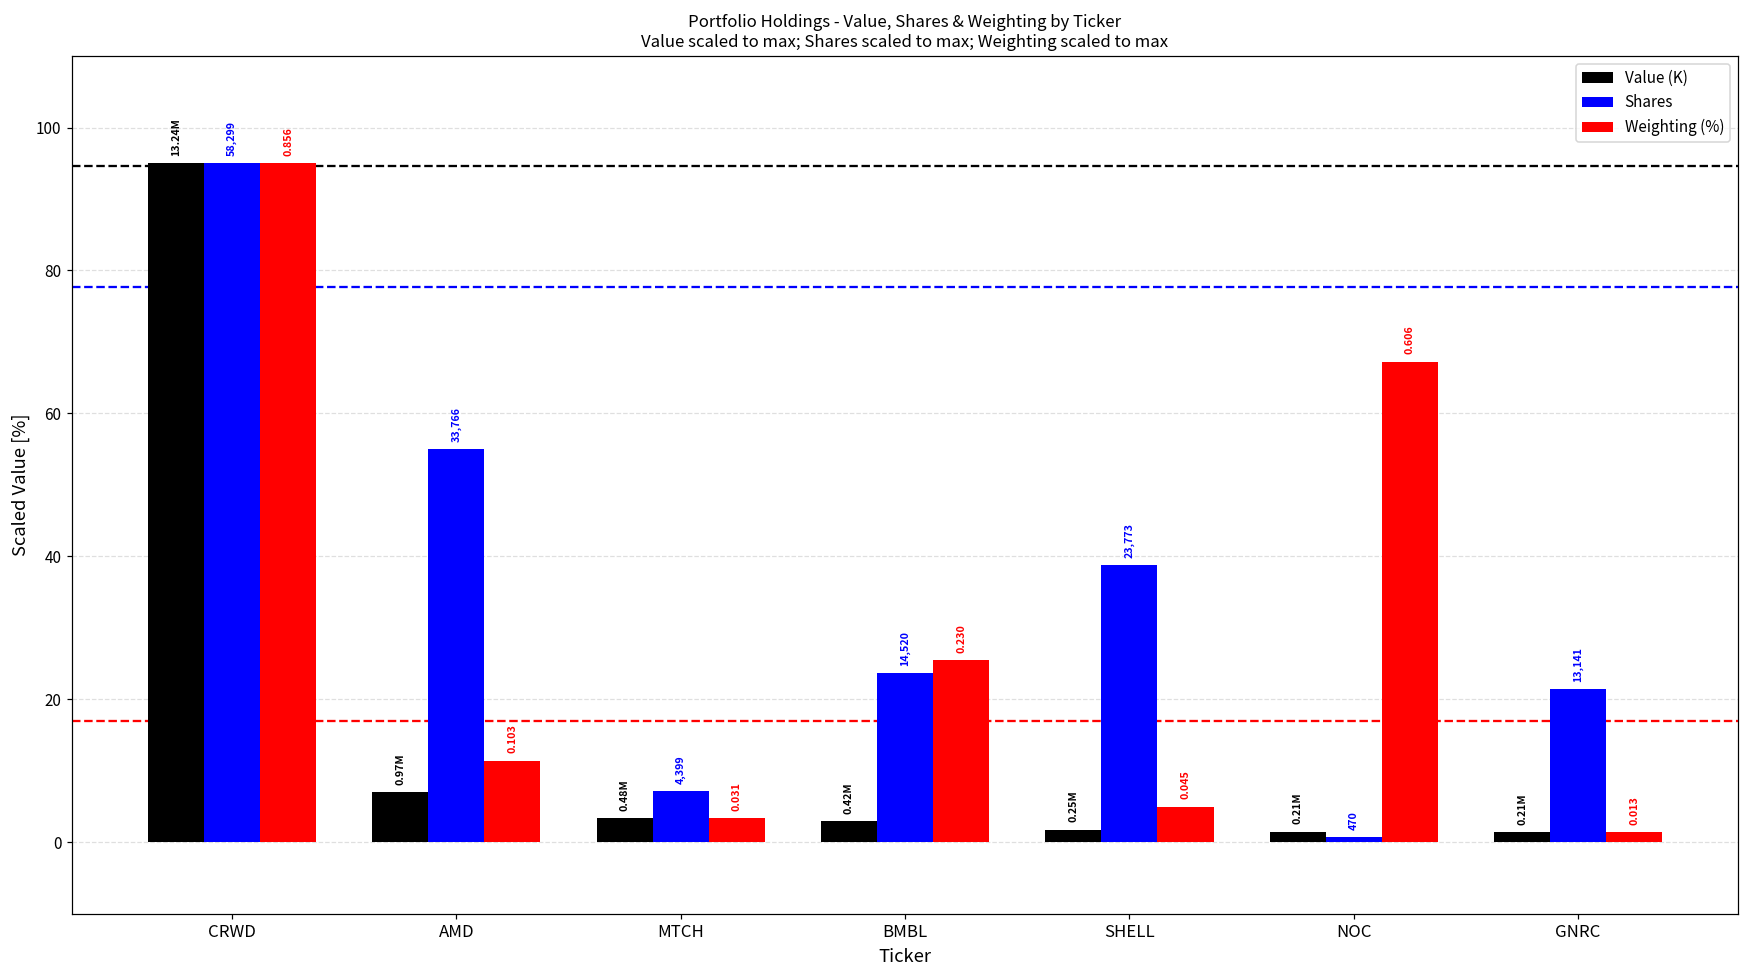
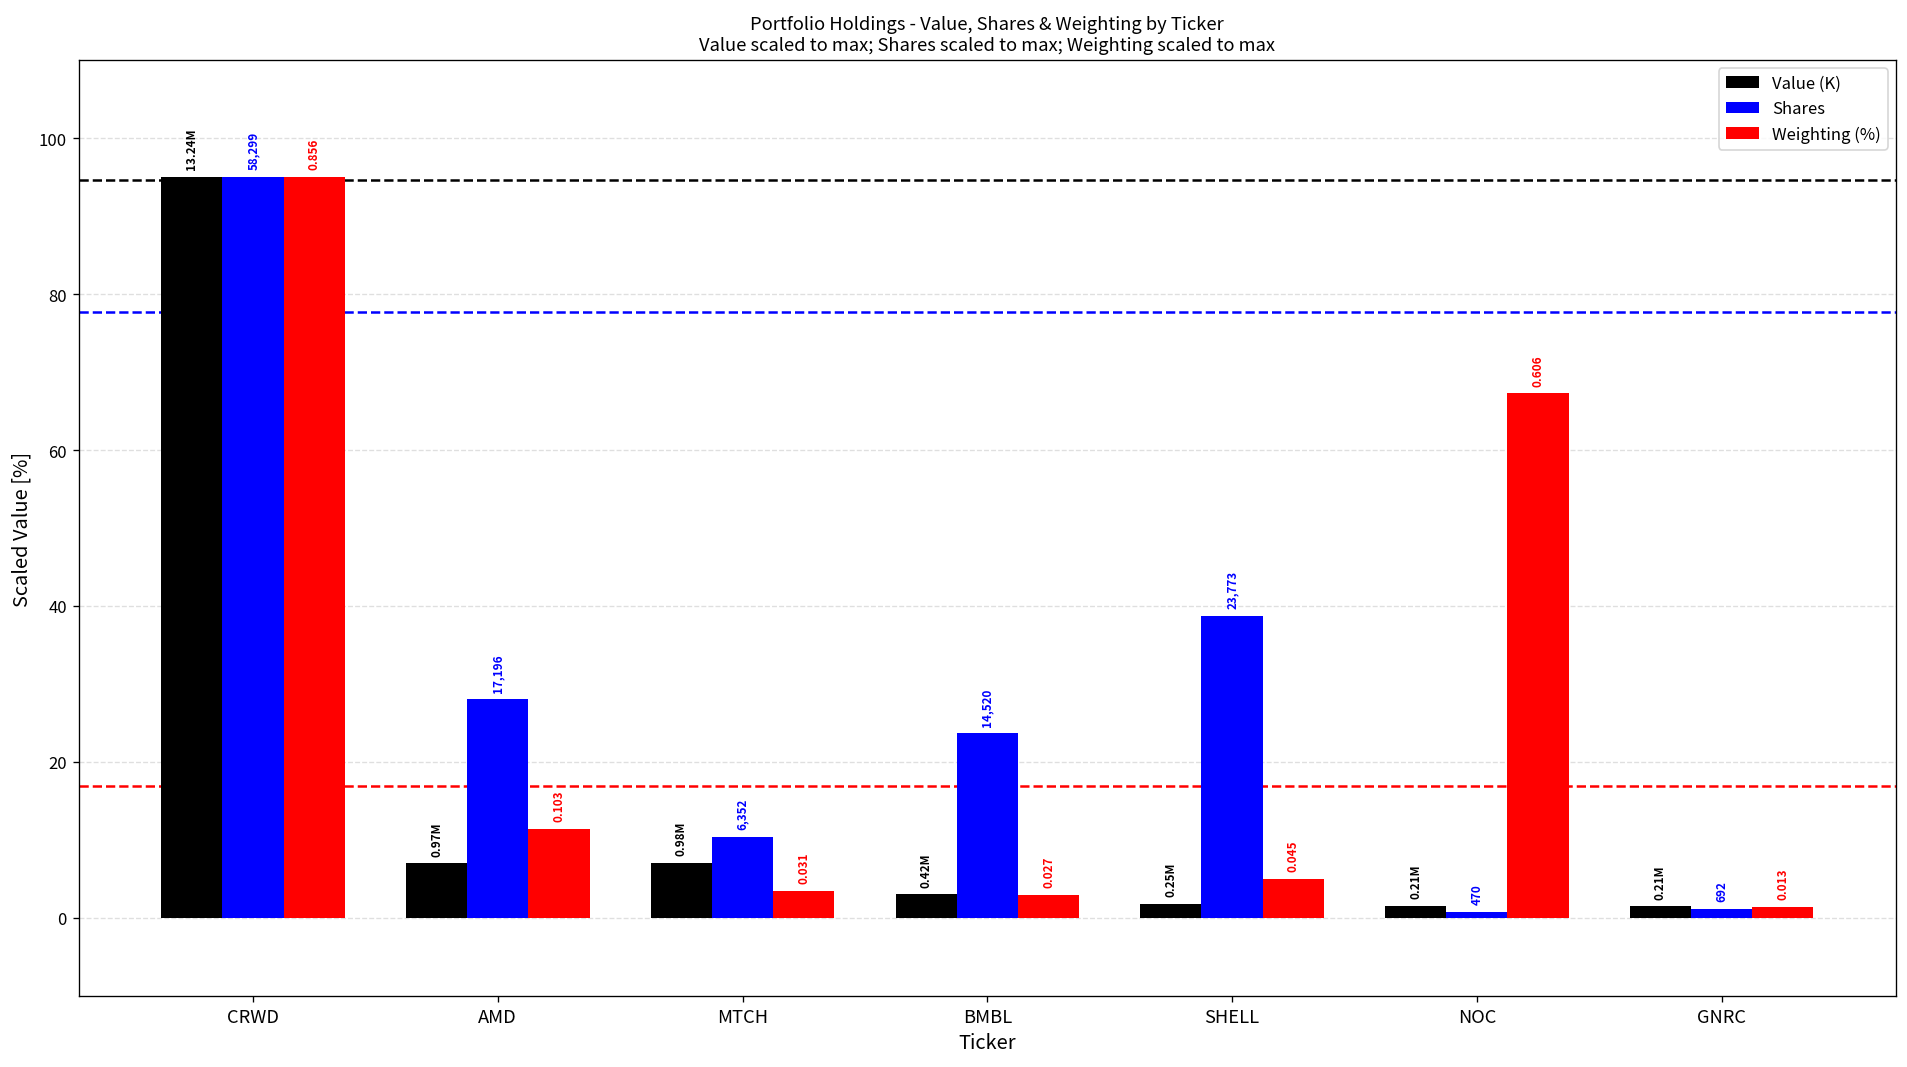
Shares, AMD: 33,766 -> 17,196
Value (K), MTCH: 0.48M -> 0.98M
Shares, MTCH: 4,399 -> 6,352
Weighting (%), BMBL: 0.230 -> 0.027
Shares, GNRC: 13,141 -> 692
